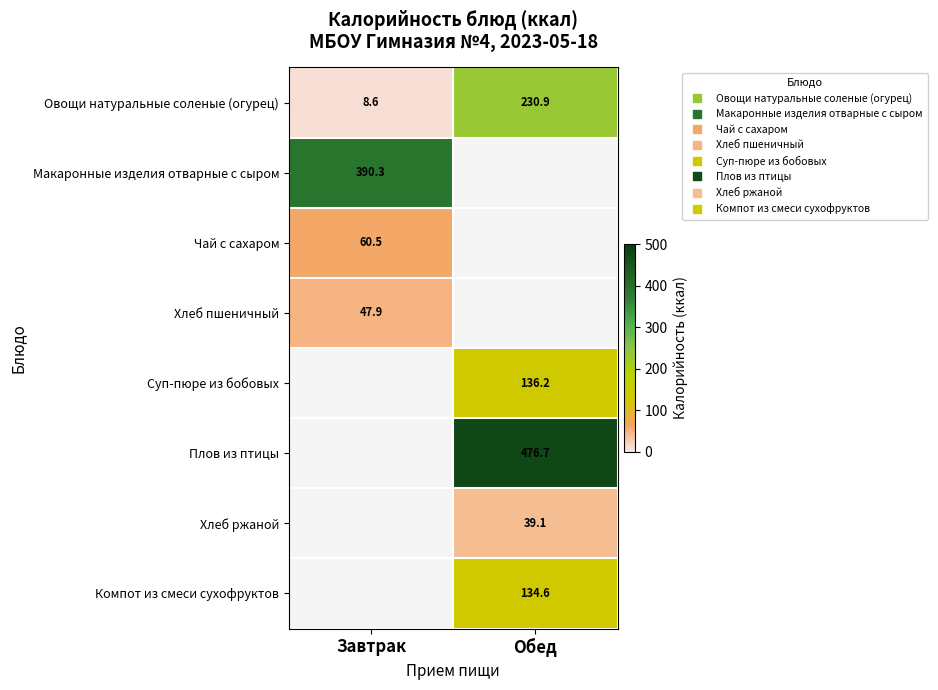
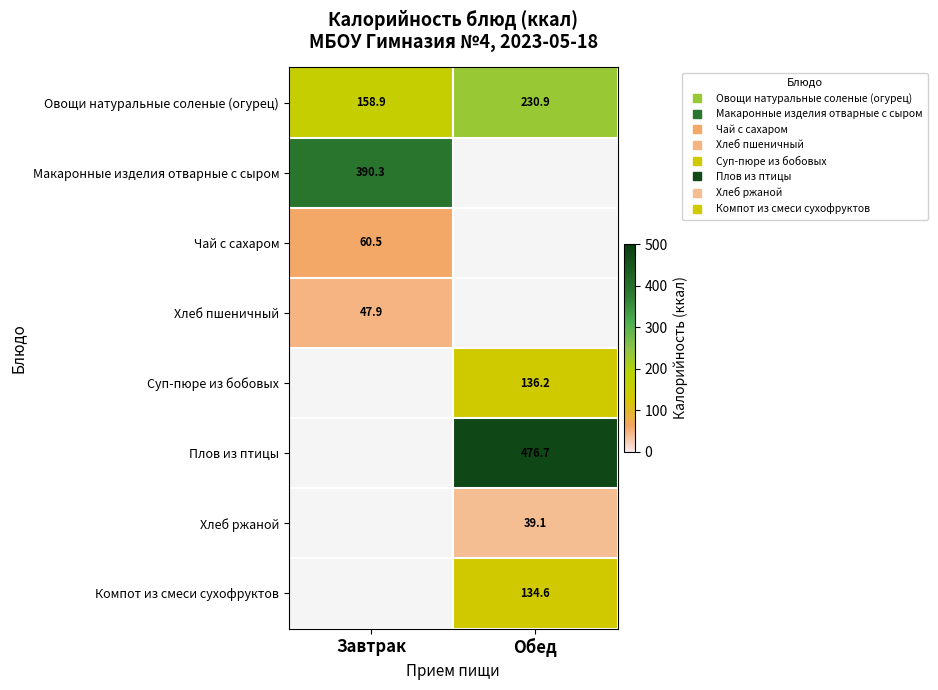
Овощи натуральные соленые (огурец), Завтрак: 8.6 -> 158.9
